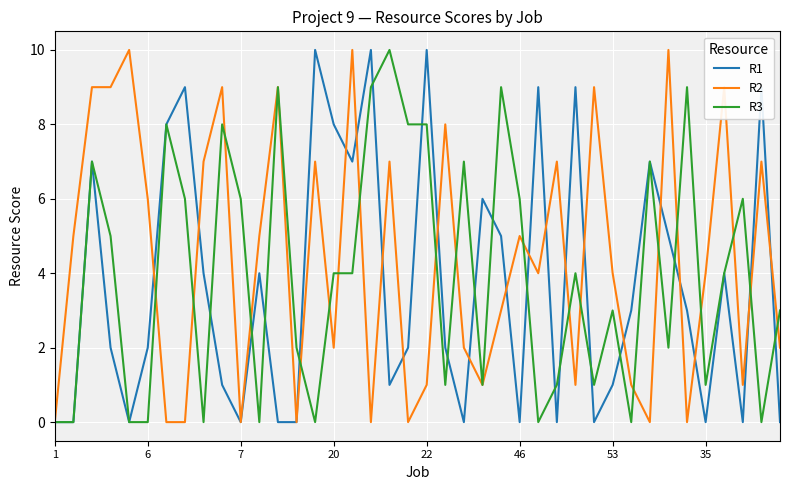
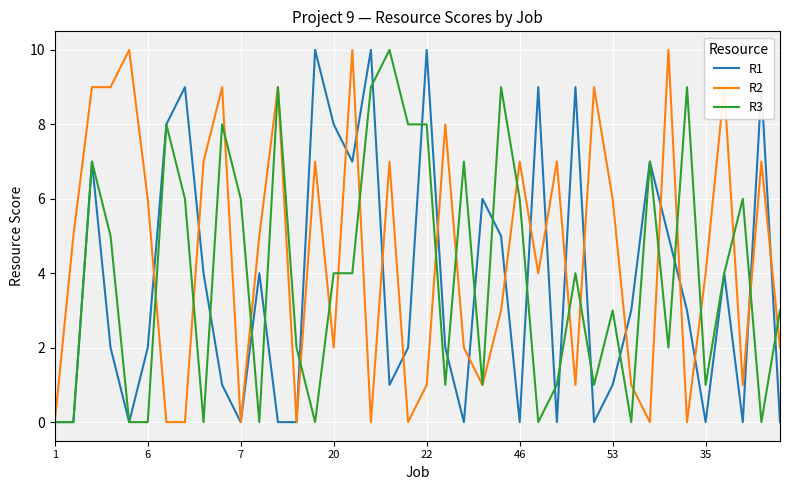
R2, 46: 5 -> 7
R2, 53: 4 -> 6
